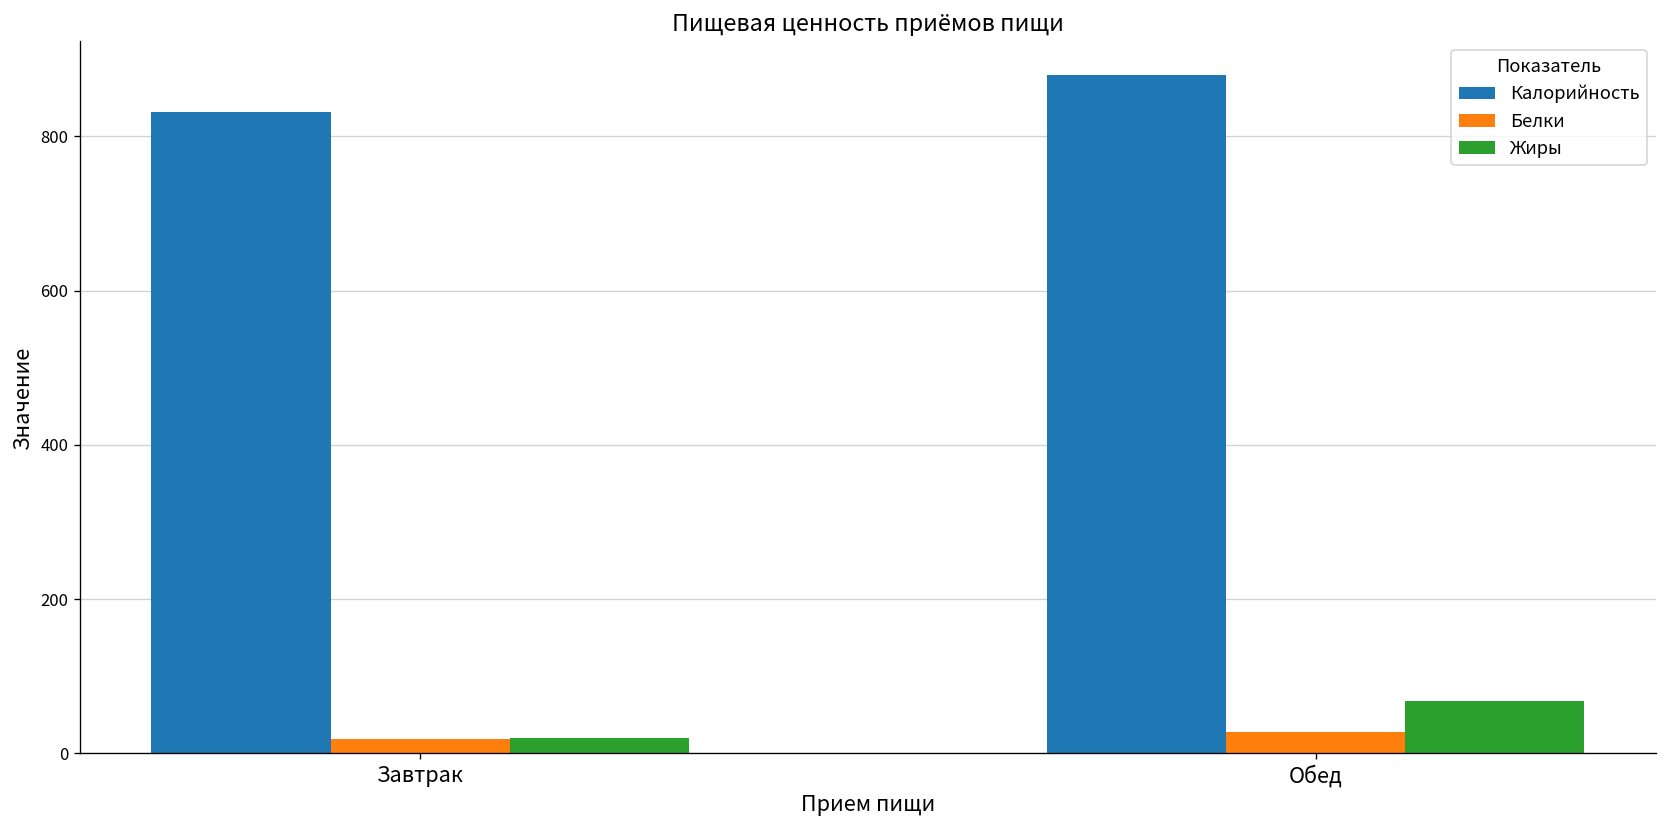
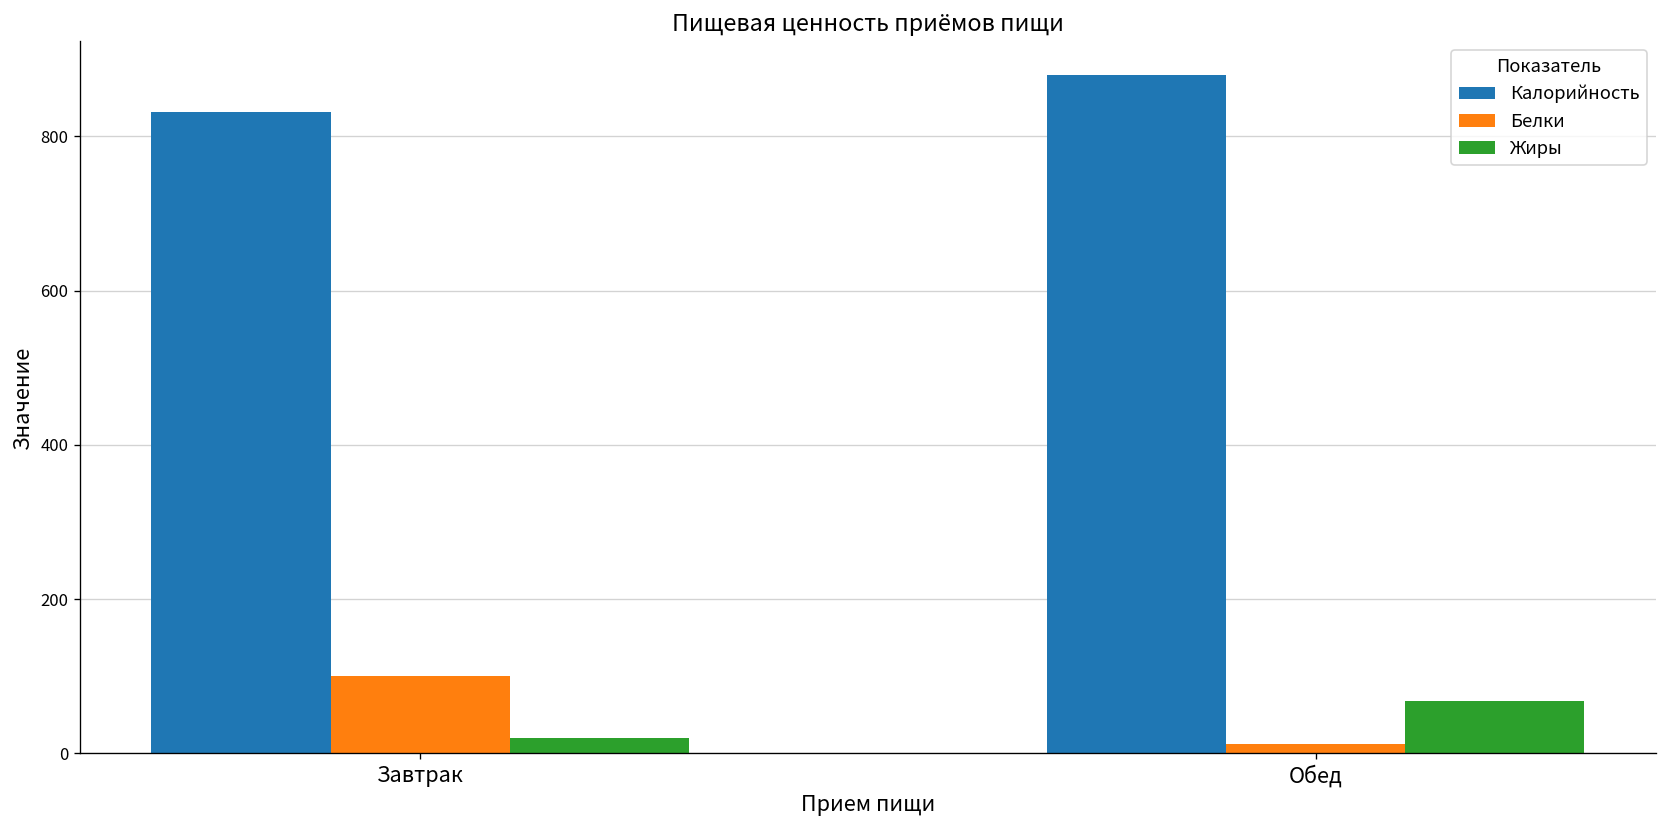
Белки, Завтрак: 20 -> 100
Белки, Обед: 30 -> 10
